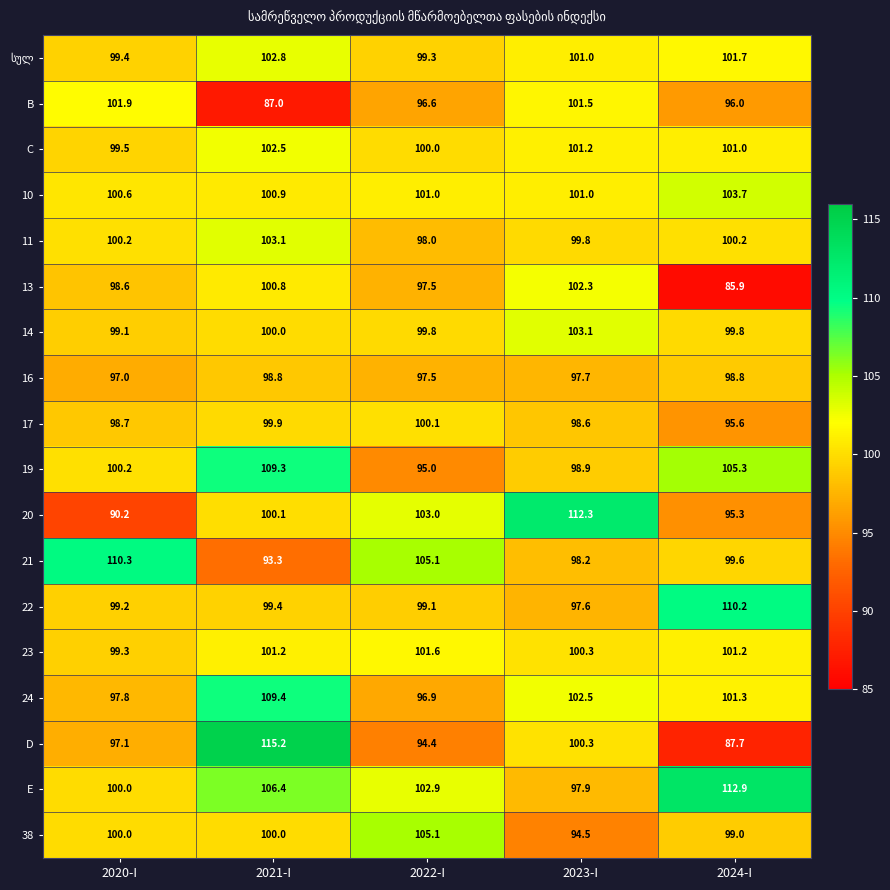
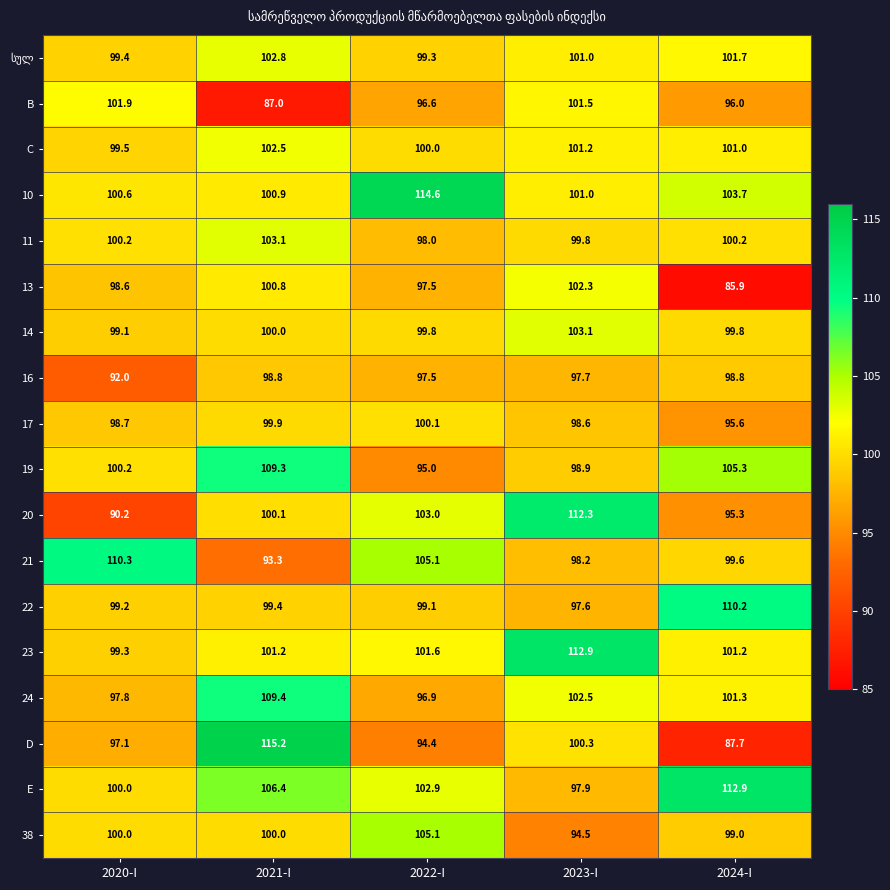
10, 2022-I: 101.0 -> 114.6
16, 2020-I: 97.0 -> 92.0
23, 2023-I: 100.3 -> 112.9
